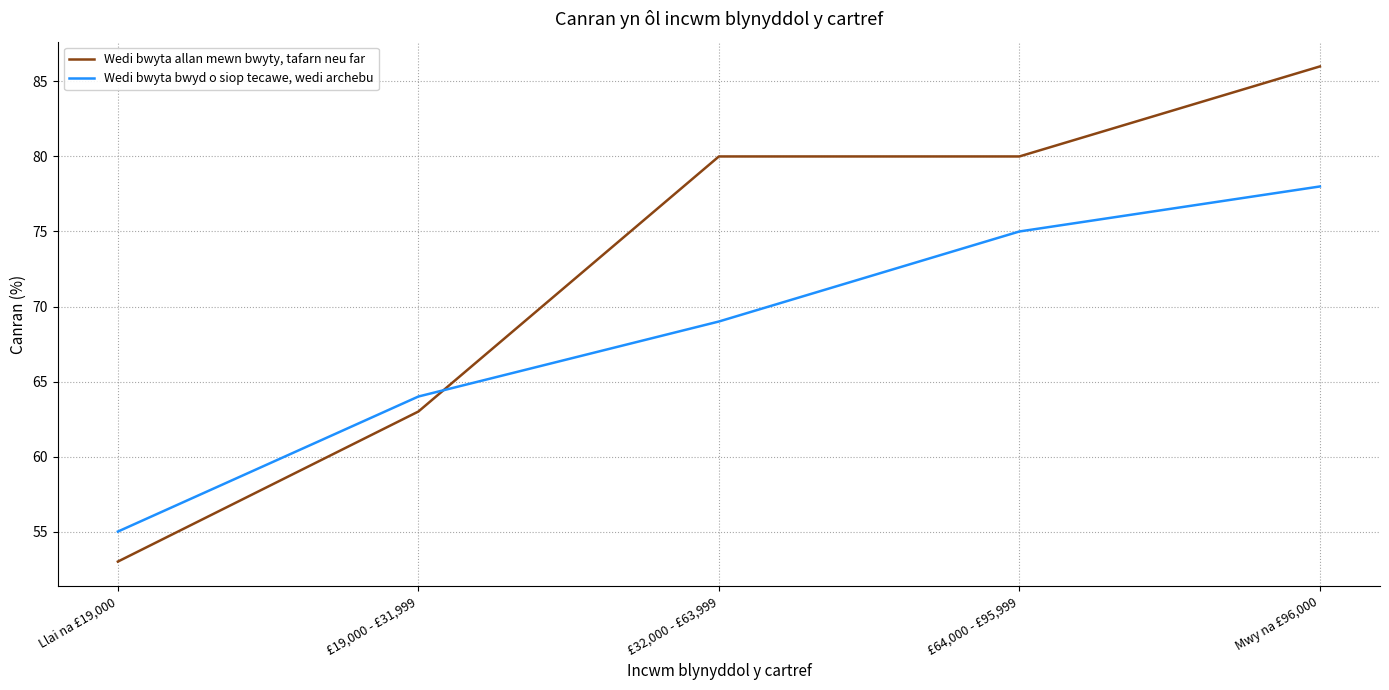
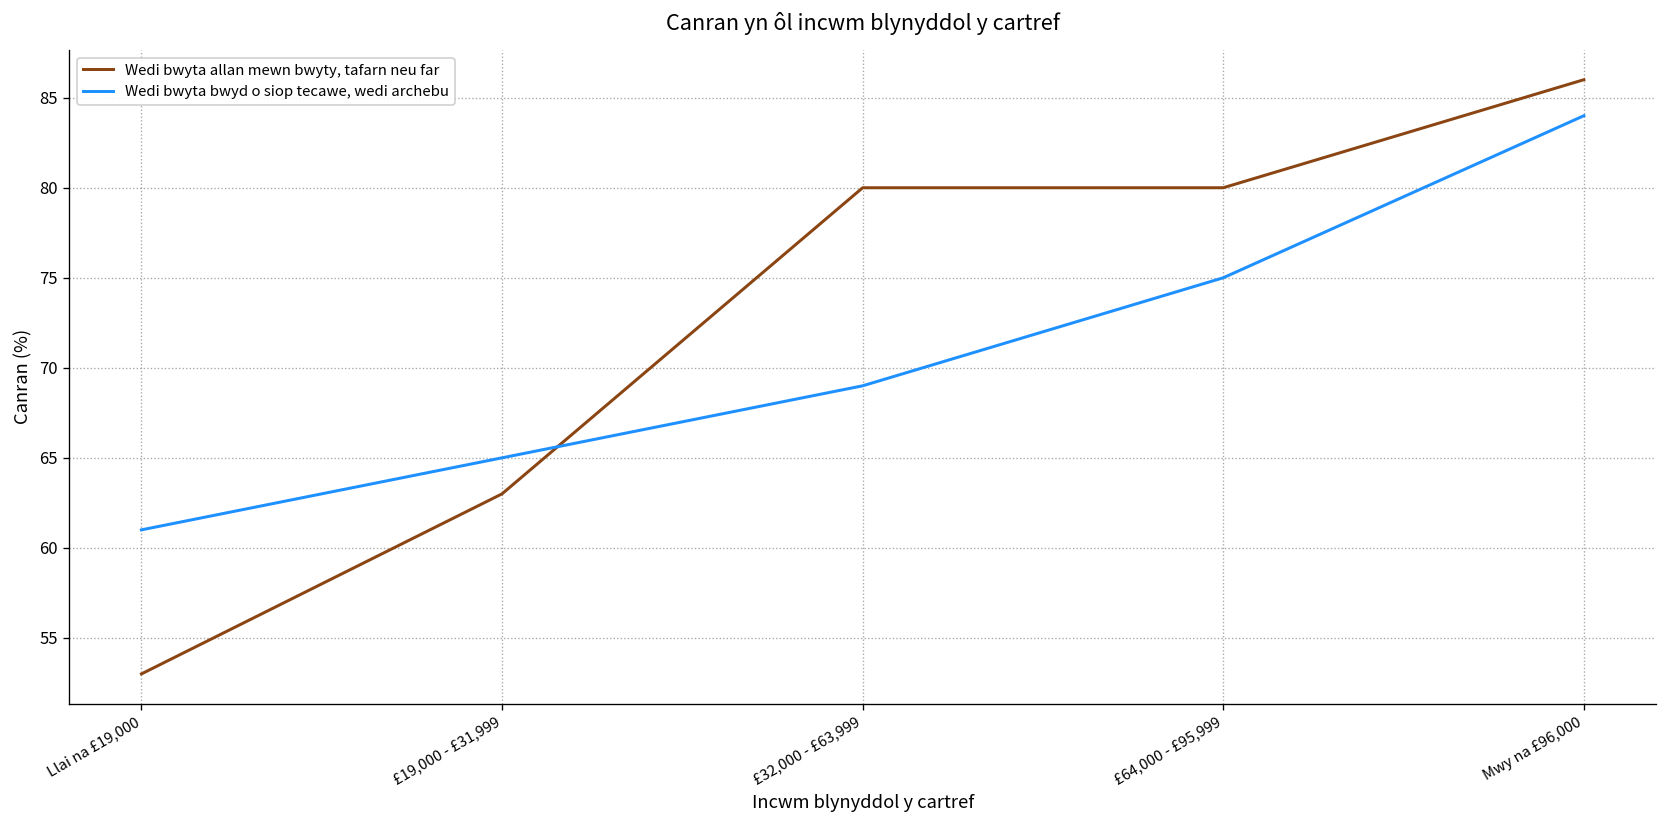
Wedi bwyta bwyd o siop tecawe, wedi archebu, Llai na £19,000: 55 -> 61
Wedi bwyta bwyd o siop tecawe, wedi archebu, £19,000 - £31,999: 64 -> 65
Wedi bwyta bwyd o siop tecawe, wedi archebu, Mwy na £96,000: 78 -> 84
